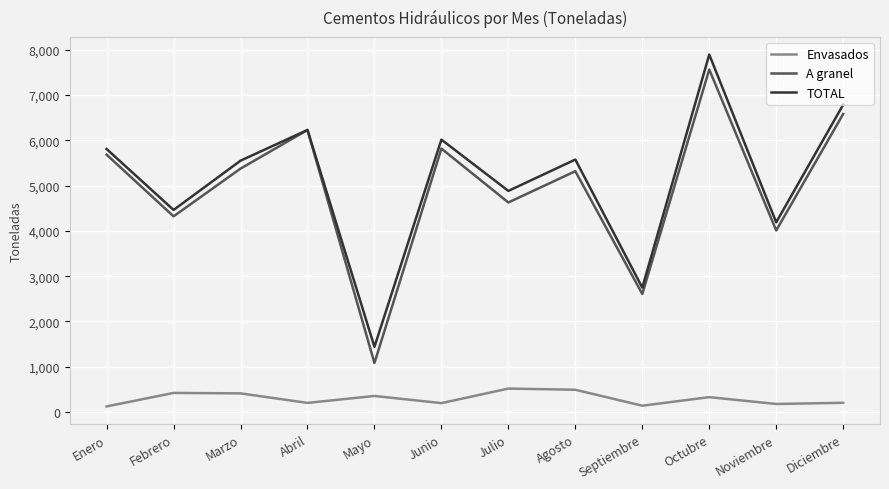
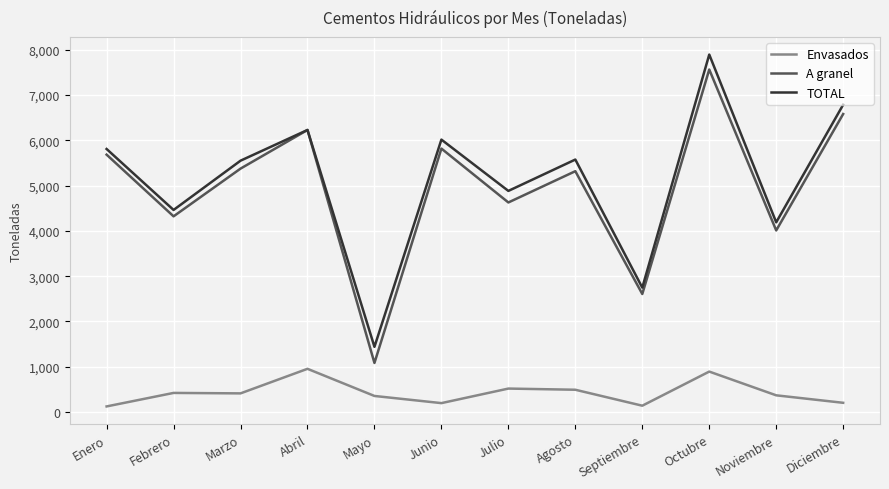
Envasados, Abril: 200 -> 1,000
Envasados, Octubre: 300 -> 900
Envasados, Noviembre: 200 -> 400
